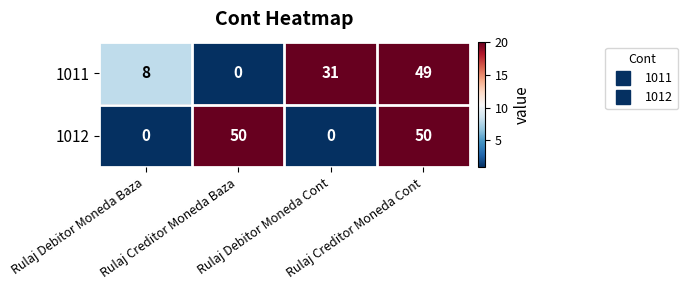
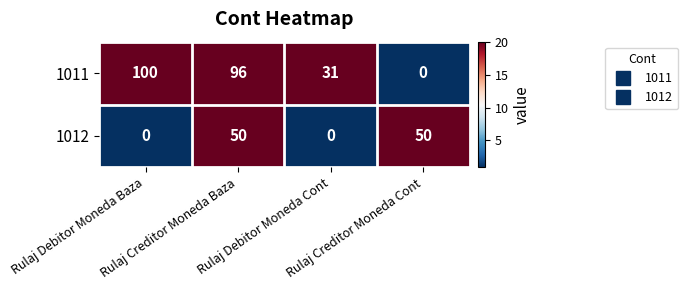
1011, Rulaj Debitor Moneda Baza: 8 -> 100
1011, Rulaj Creditor Moneda Baza: 0 -> 96
1011, Rulaj Creditor Moneda Cont: 49 -> 0
